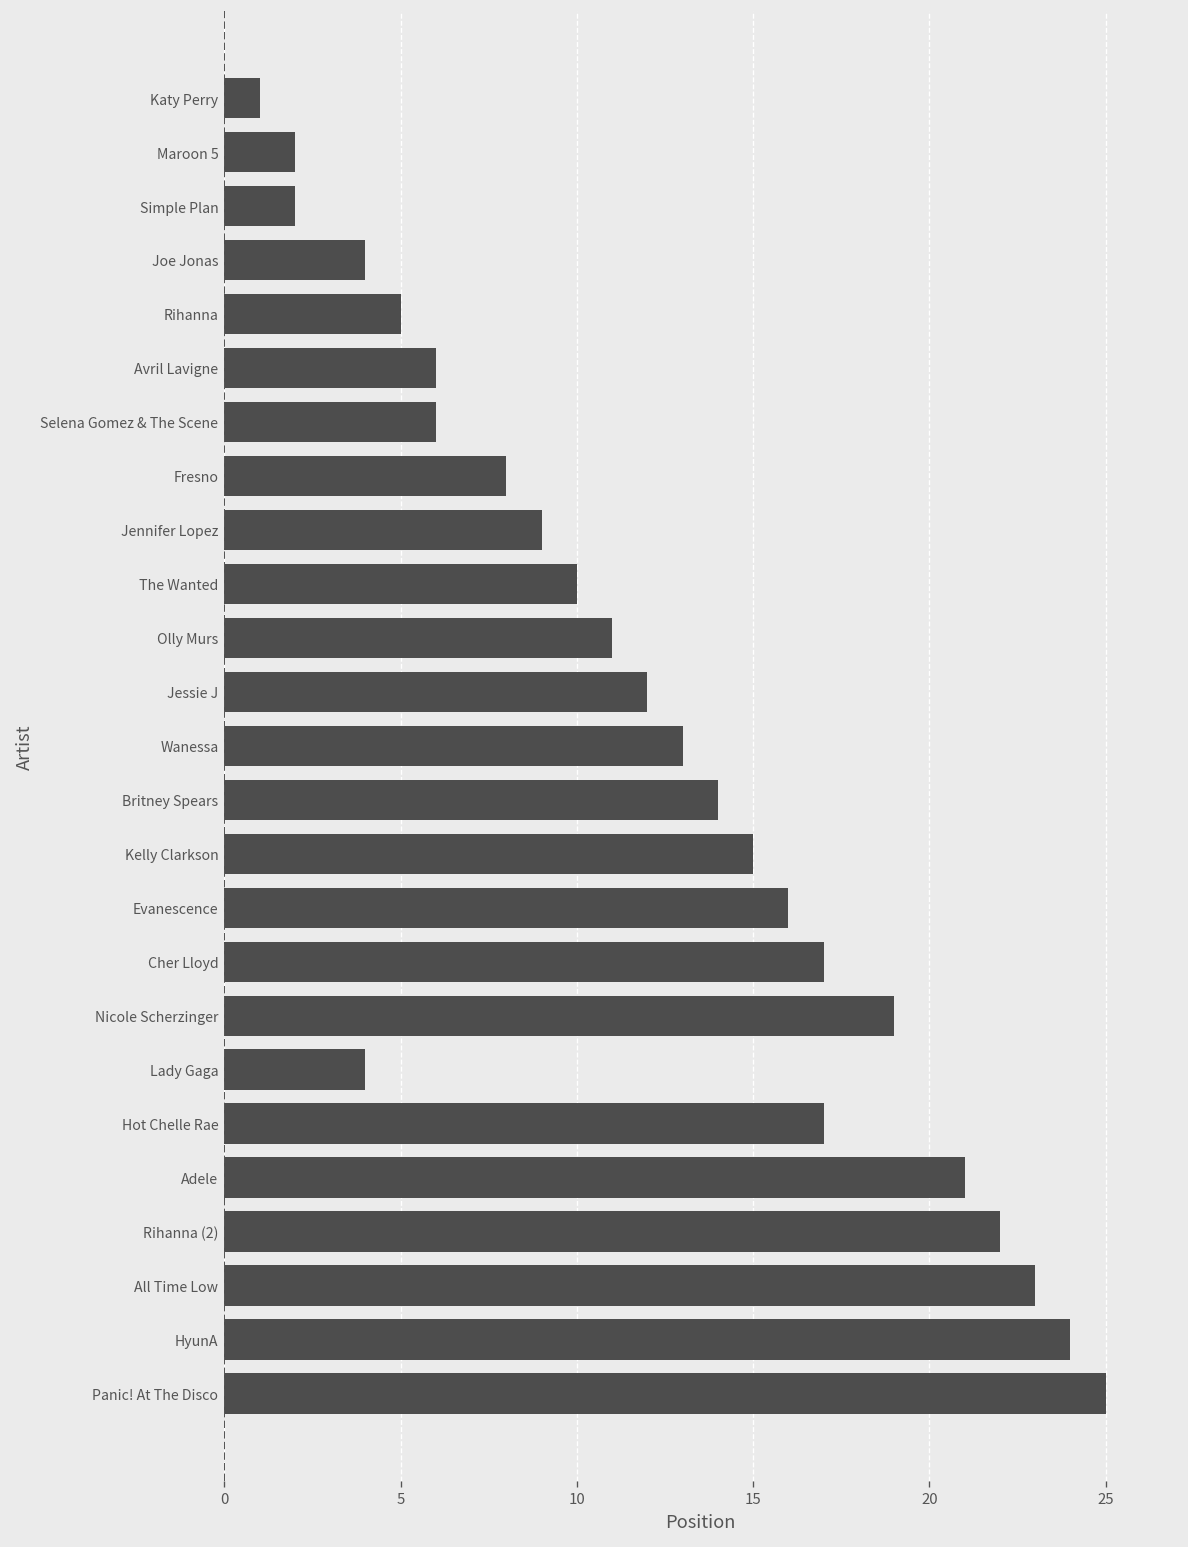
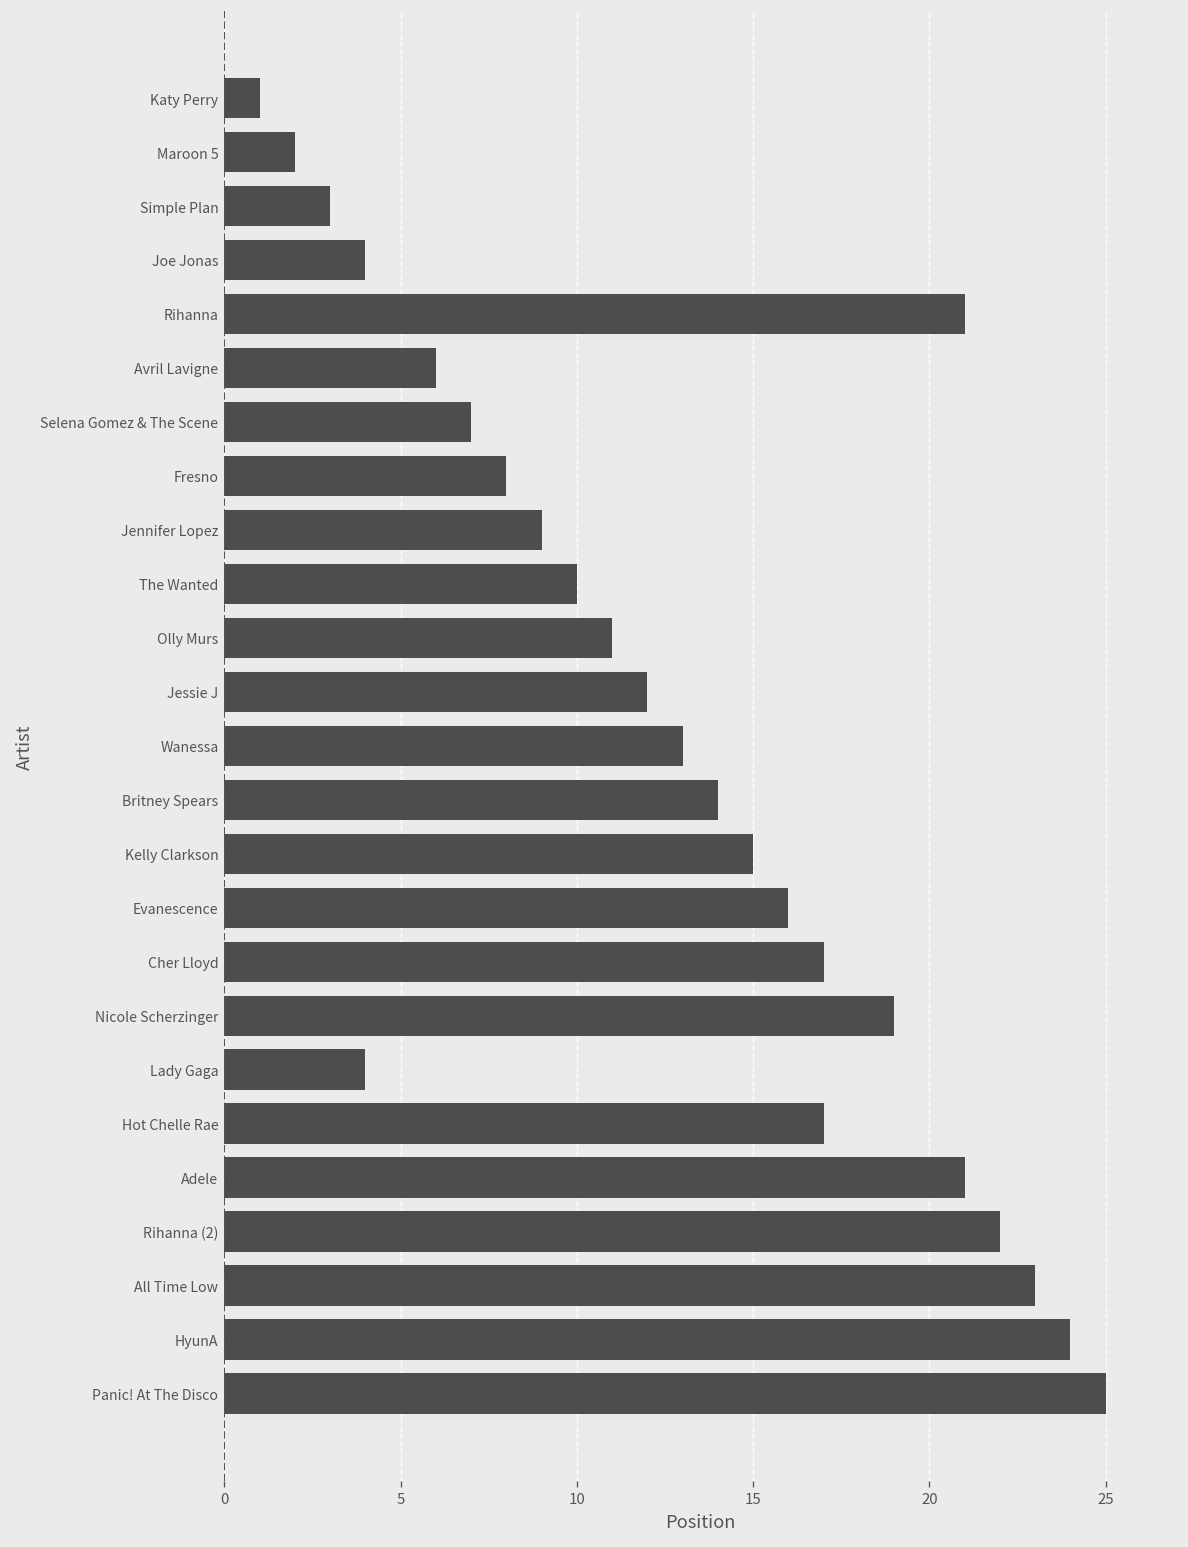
Simple Plan: 2 -> 3
Rihanna: 5 -> 21
Selena Gomez & The Scene: 6 -> 7
